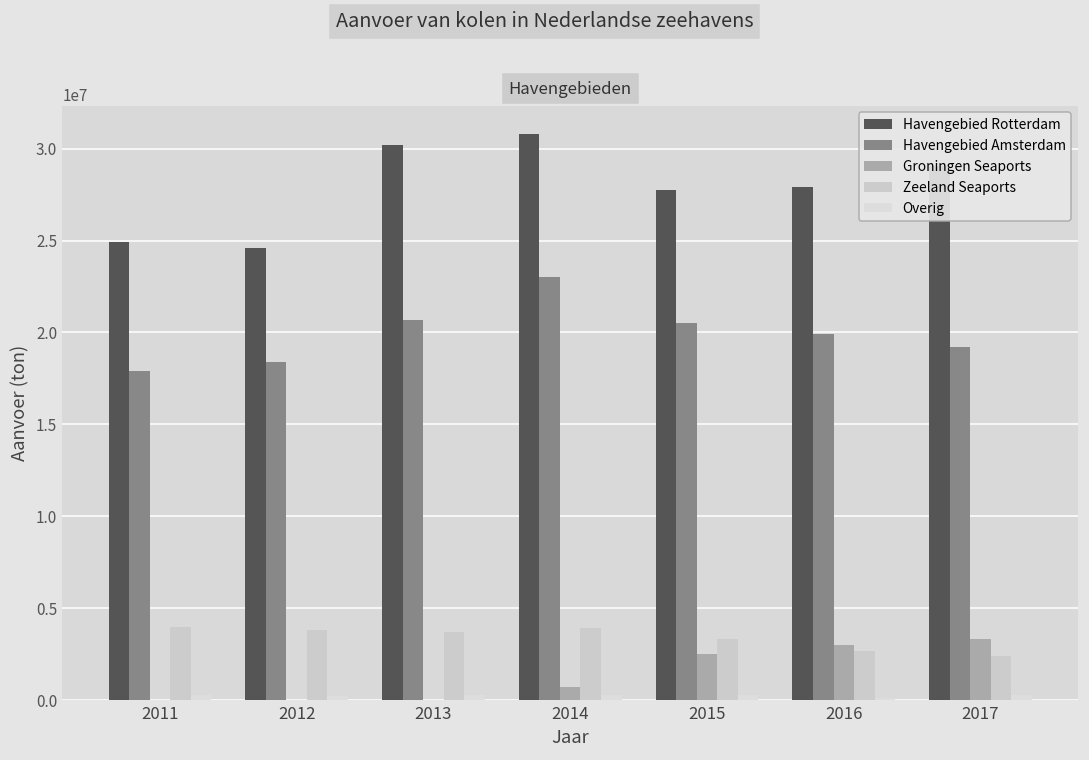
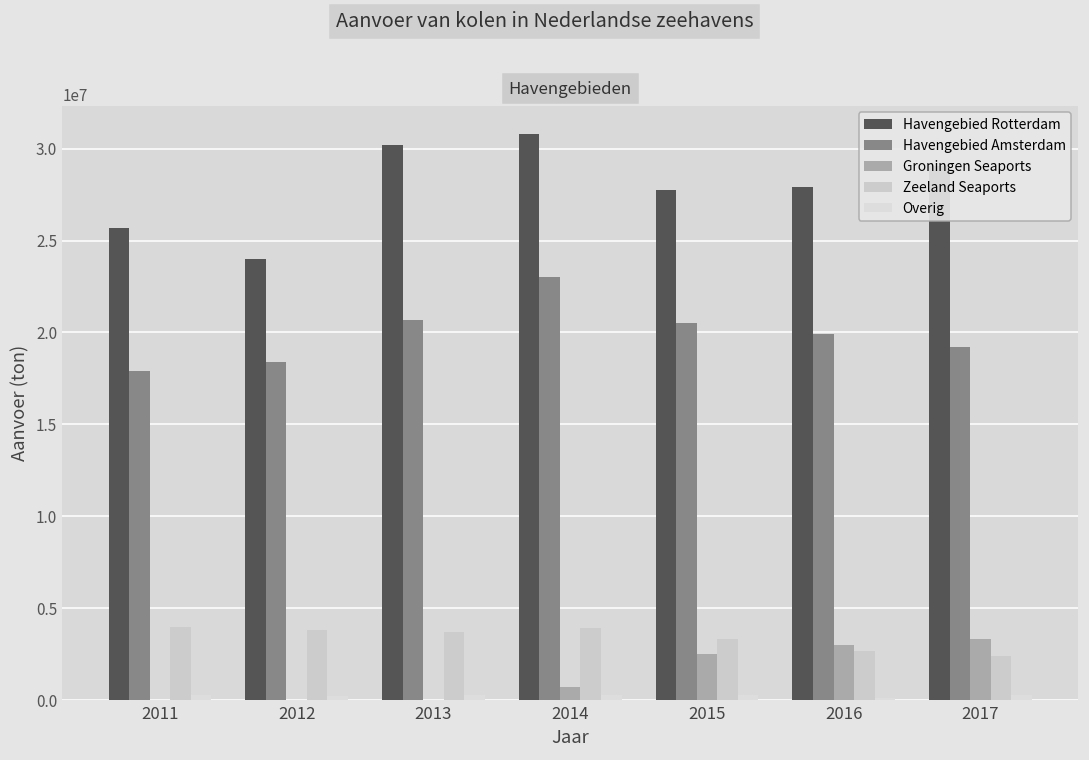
Havengebied Rotterdam, 2011: 24900000 -> 25700000
Havengebied Rotterdam, 2012: 24600000 -> 24000000
